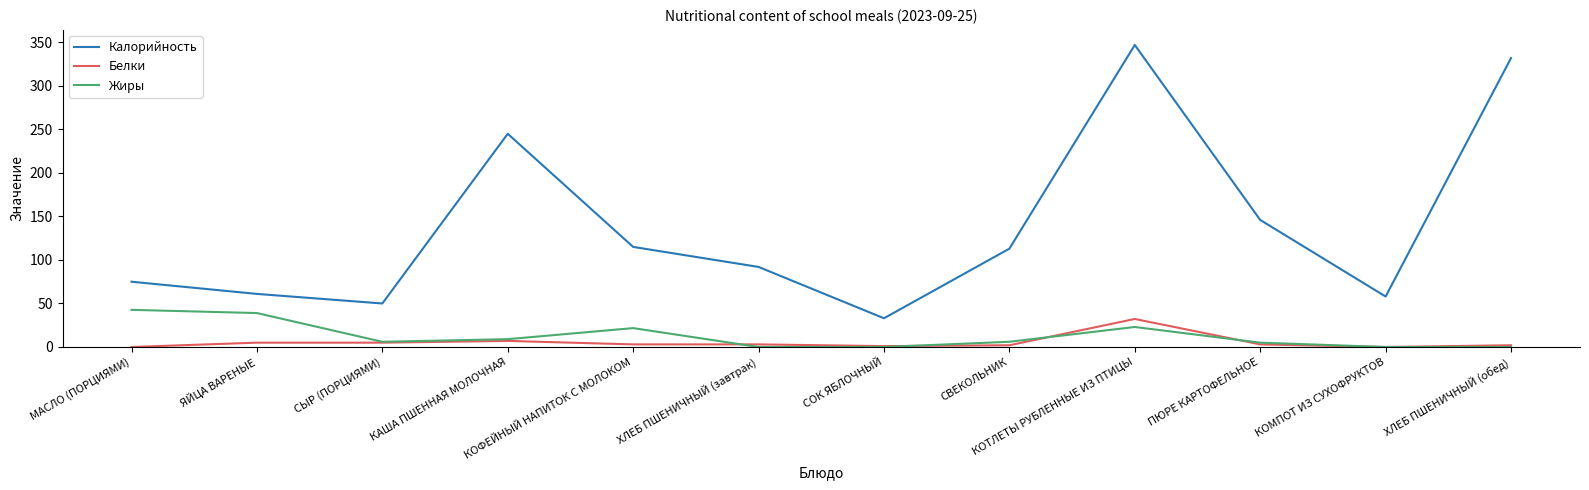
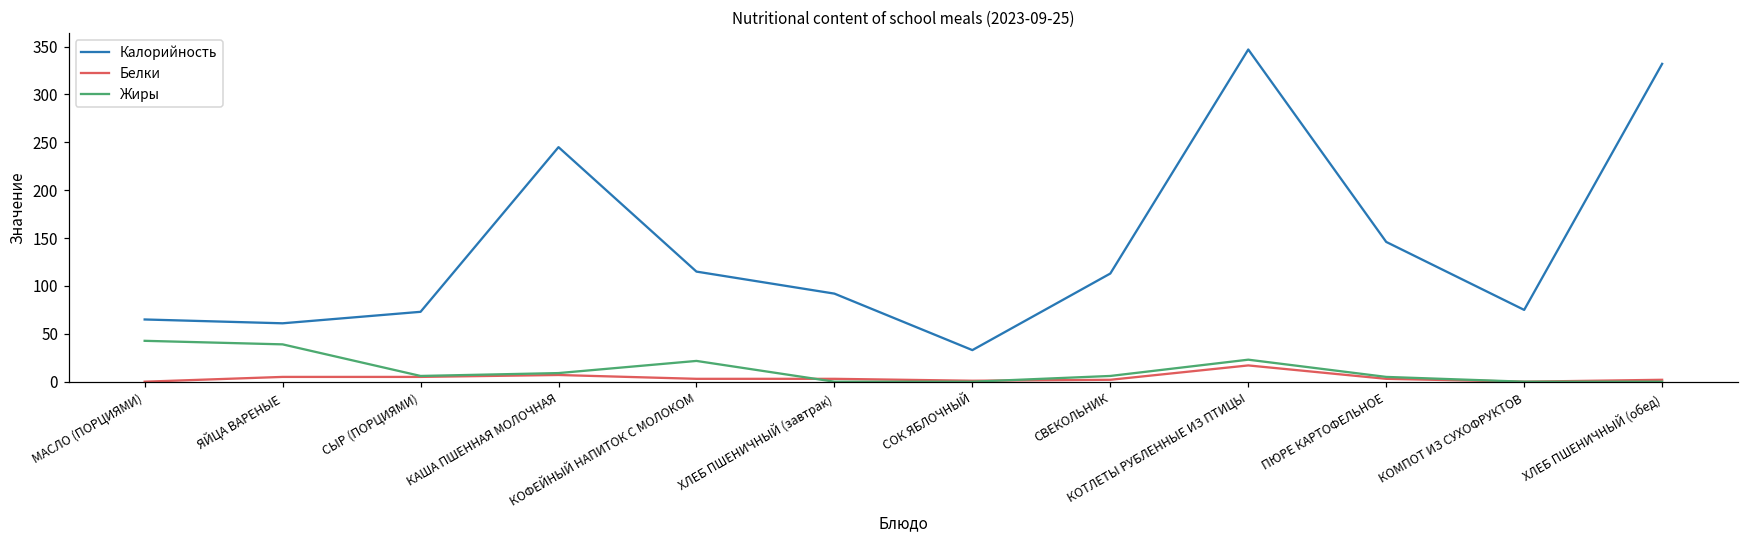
Калорийность, МАСЛО (ПОРЦИЯМИ): 80 -> 70
Калорийность, СЫР (ПОРЦИЯМИ): 50 -> 70
Белки, КОТЛЕТЫ РУБЛЕННЫЕ ИЗ ПТИЦЫ: 30 -> 20
Калорийность, КОМПОТ ИЗ СУХОФРУКТОВ: 60 -> 80
